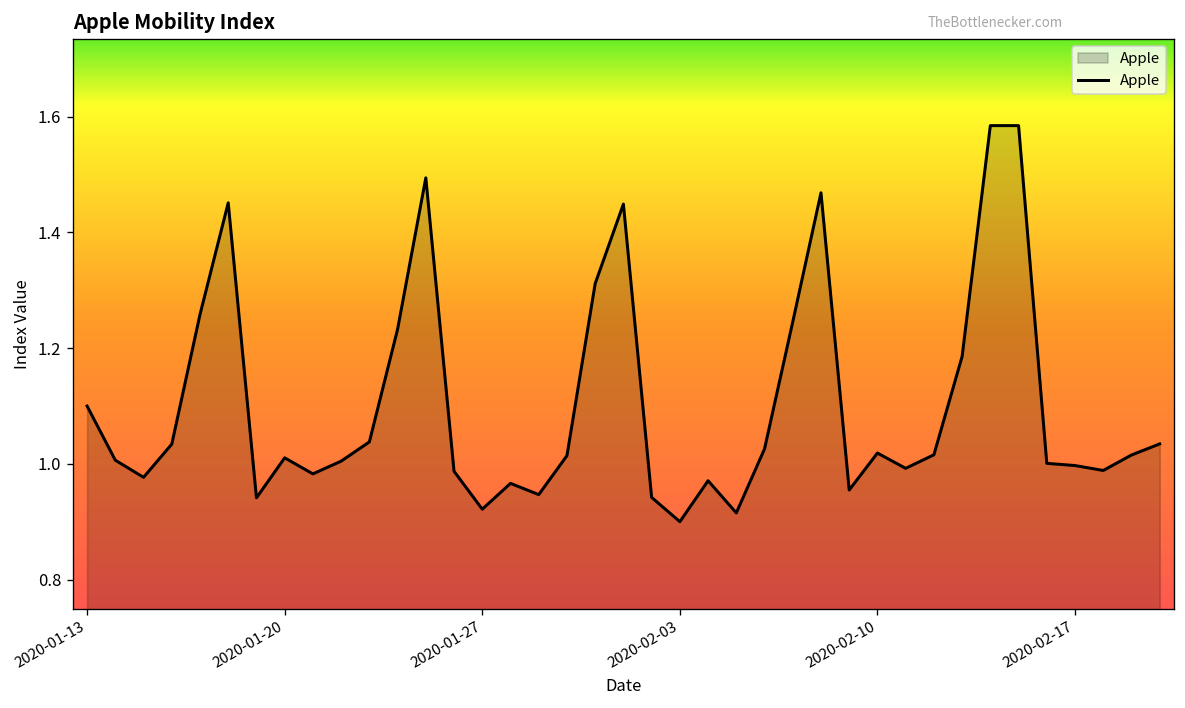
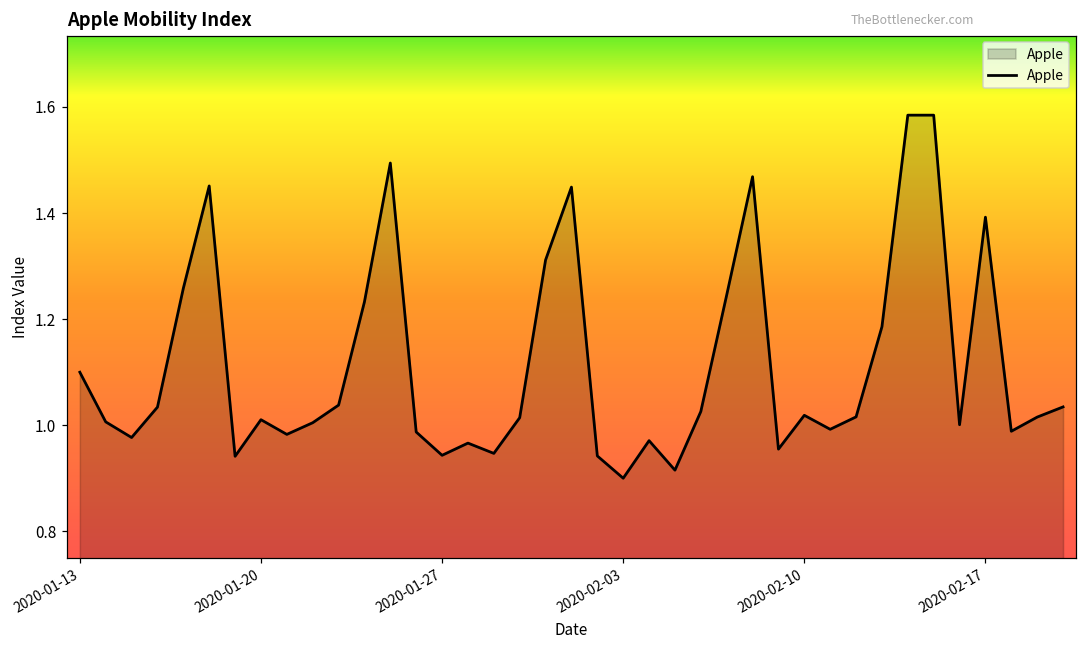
2020-01-27: 0.92 -> 0.94
2020-02-17: 1.00 -> 1.39
